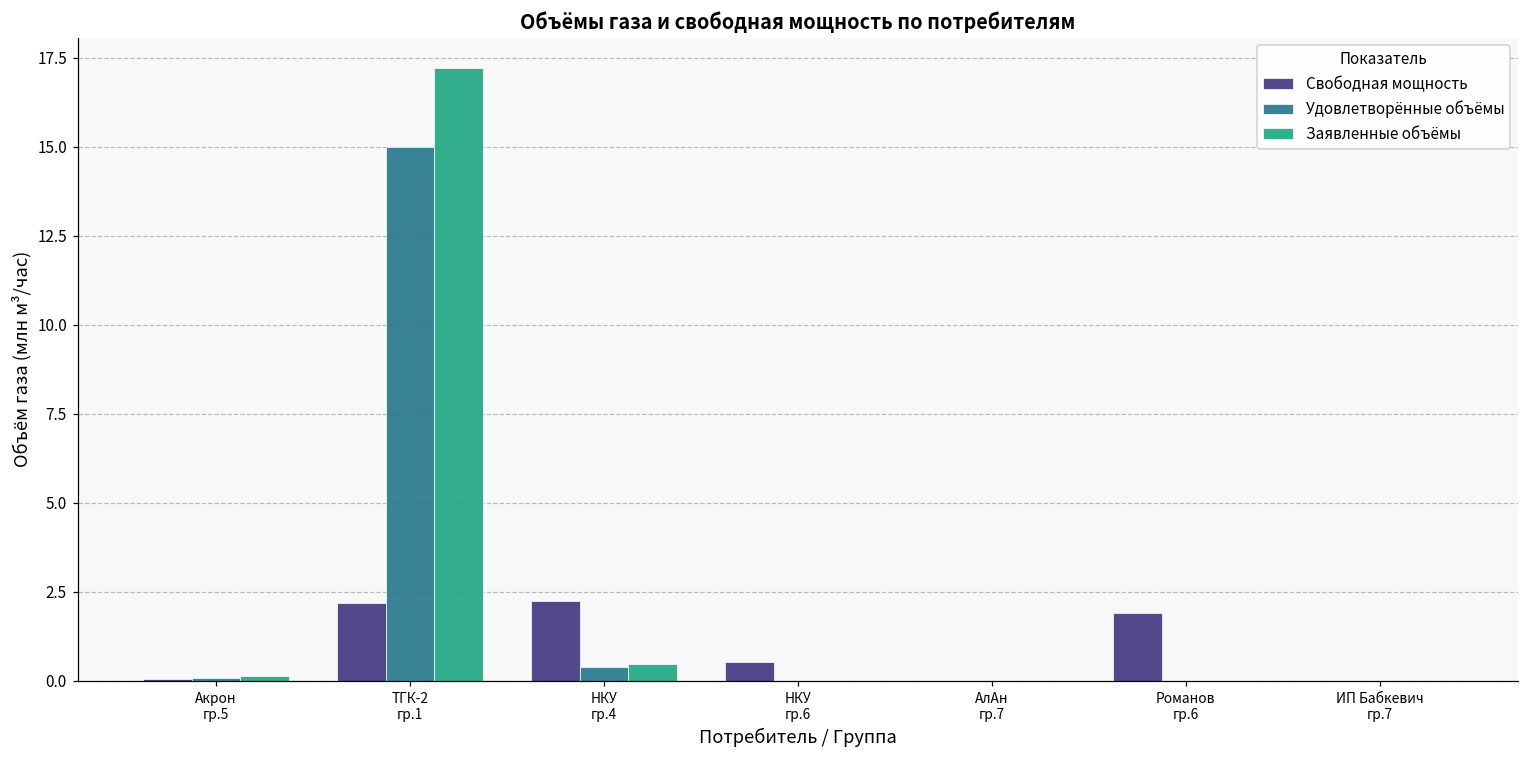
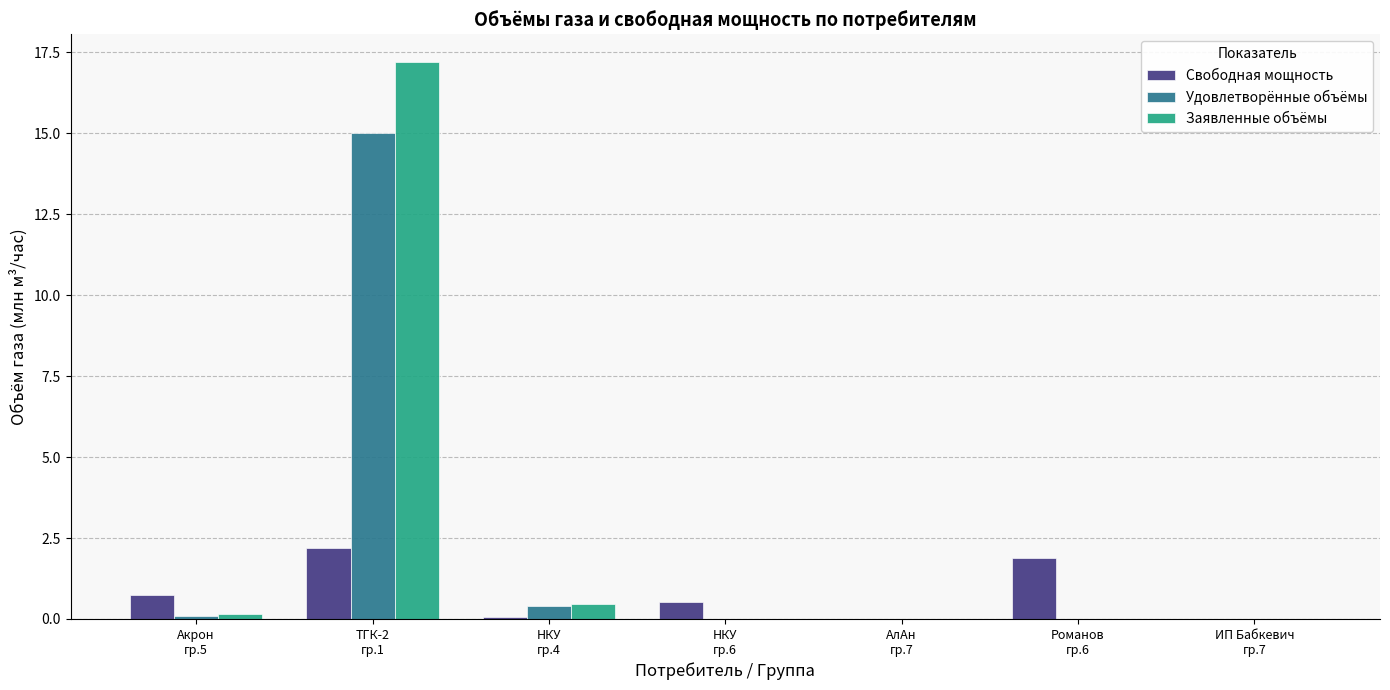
Свободная мощность, Акрон гр.5: 0.1 -> 0.7
Свободная мощность, НКУ гр.4: 2.2 -> 0.1
